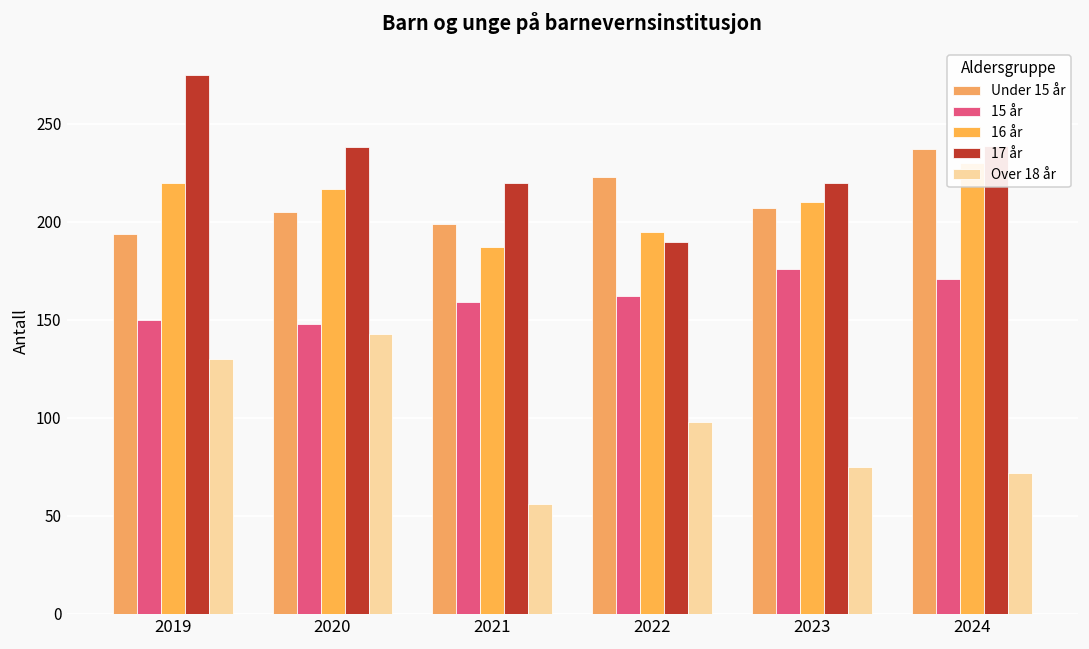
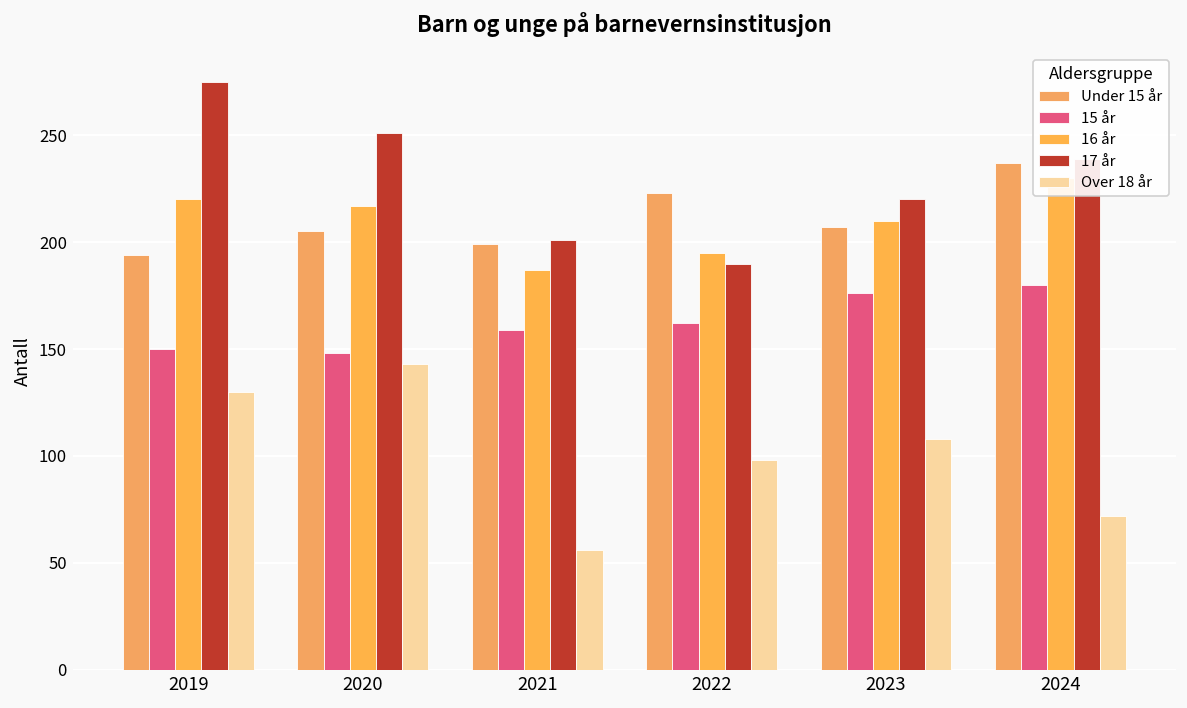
17 år, 2020: 238 -> 251
17 år, 2021: 220 -> 201
Over 18 år, 2023: 75 -> 108
15 år, 2024: 171 -> 180
